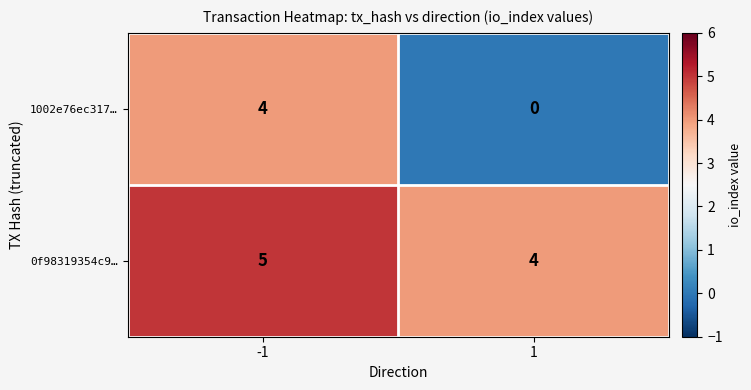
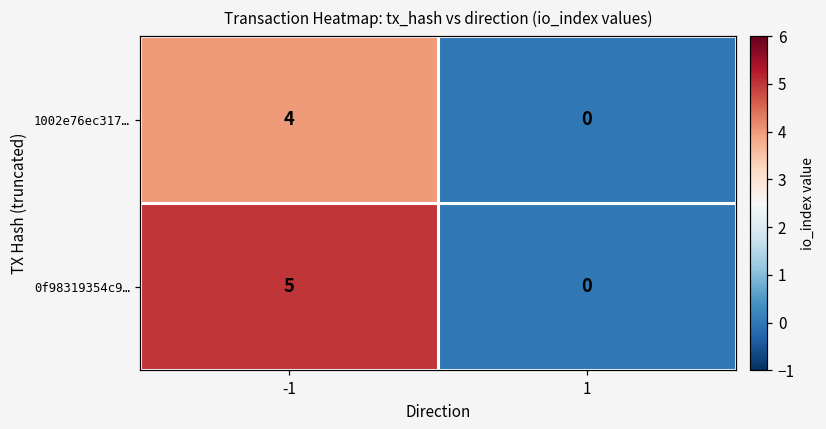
0f98319354c9…, 1: 4 -> 0
